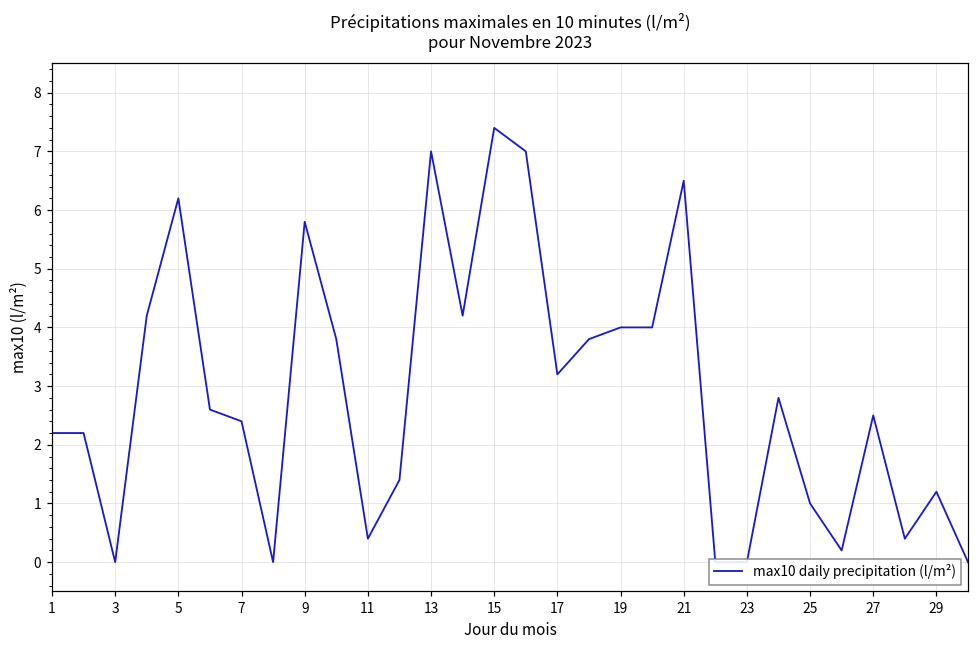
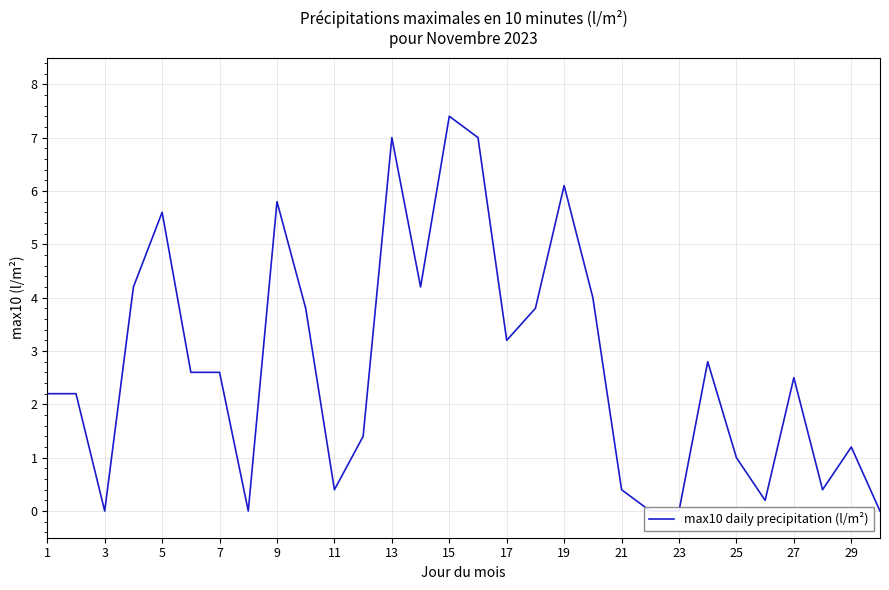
5: 6.2 -> 5.6
7: 2.4 -> 2.6
19: 4.0 -> 6.1
21: 6.5 -> 0.4
